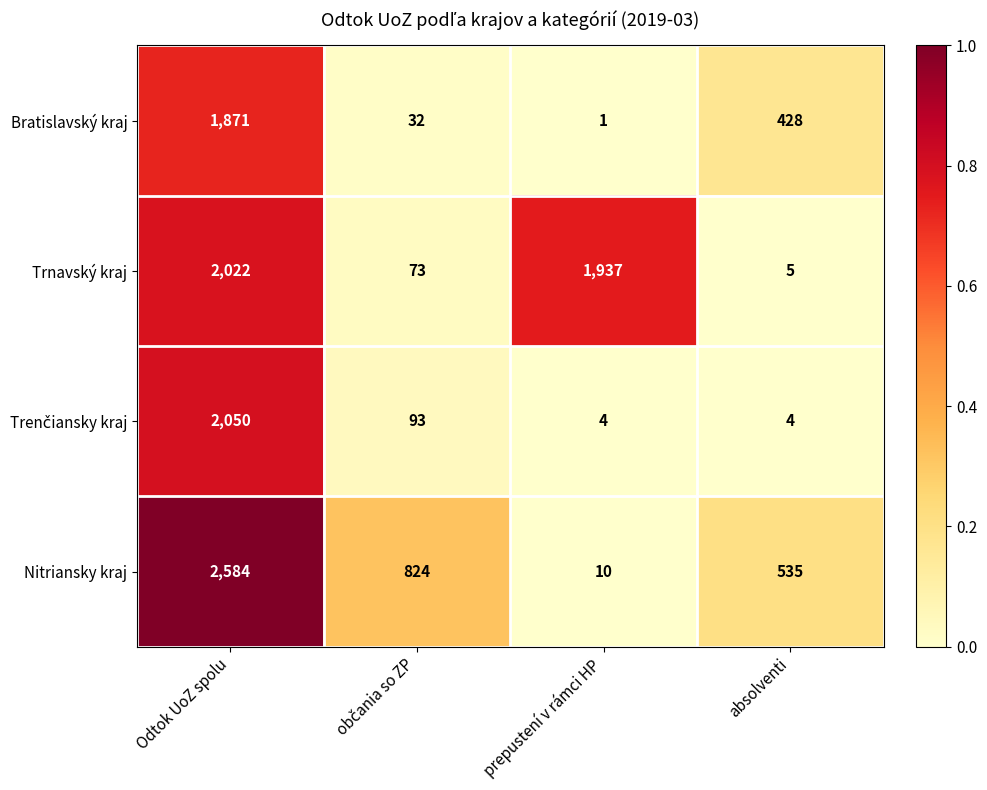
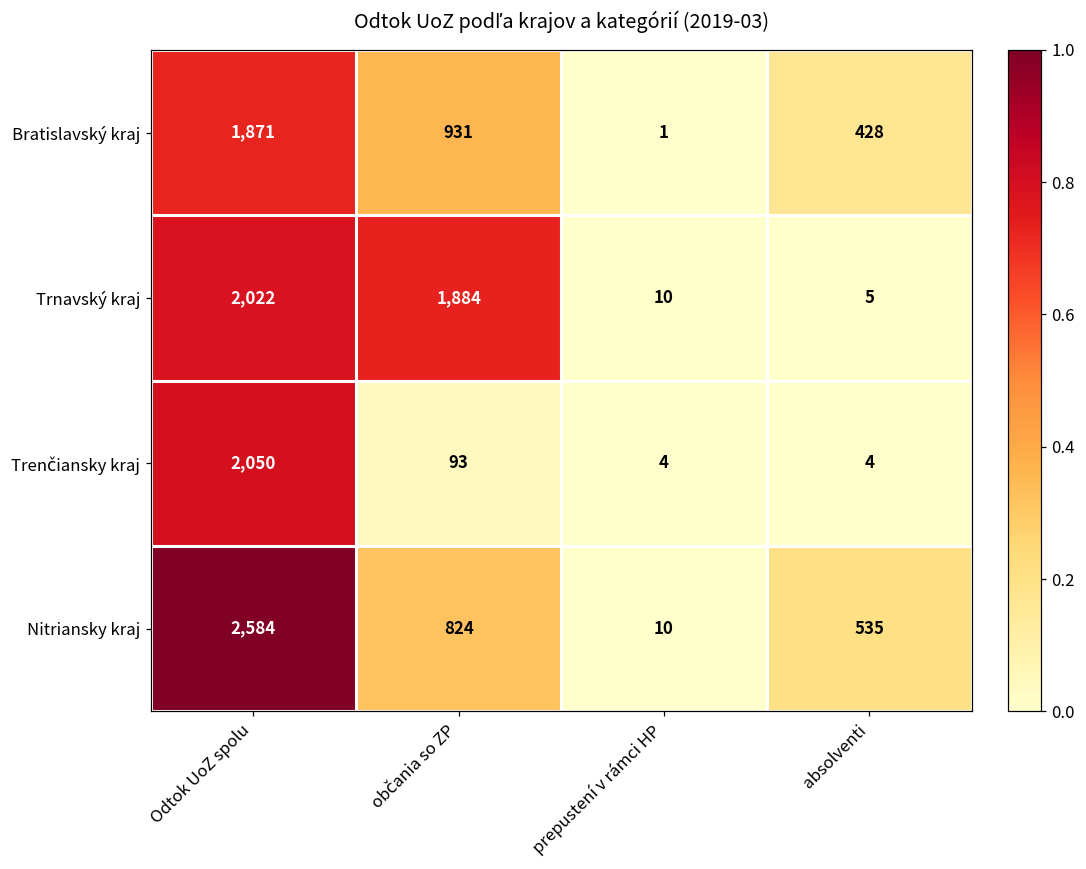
Bratislavský kraj, občania so ZP: 32 -> 931
Trnavský kraj, občania so ZP: 73 -> 1,884
Trnavský kraj, prepustení v rámci HP: 1,937 -> 10
